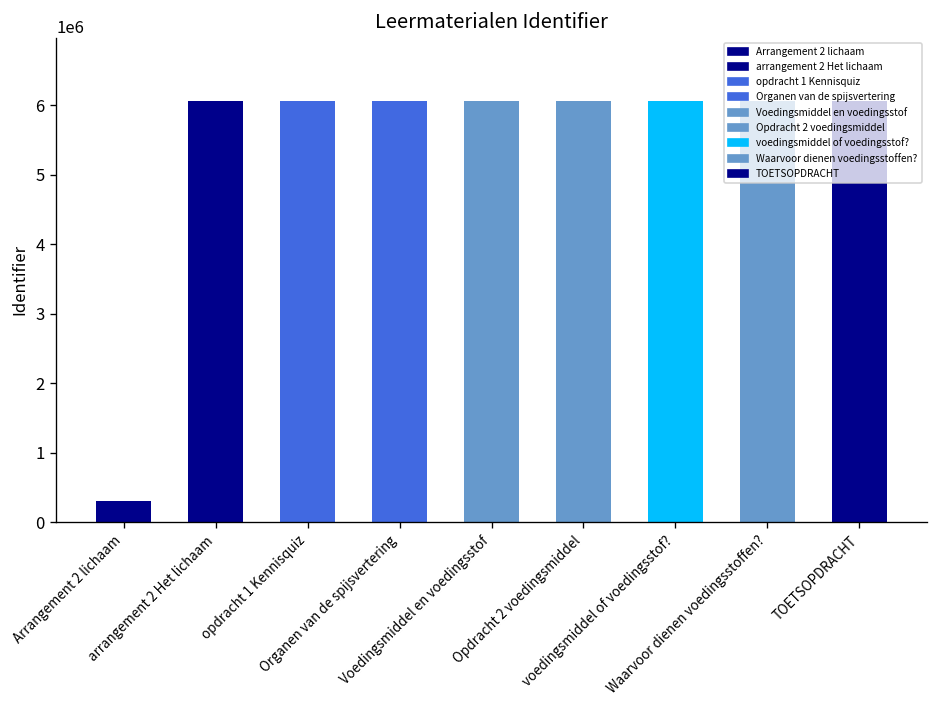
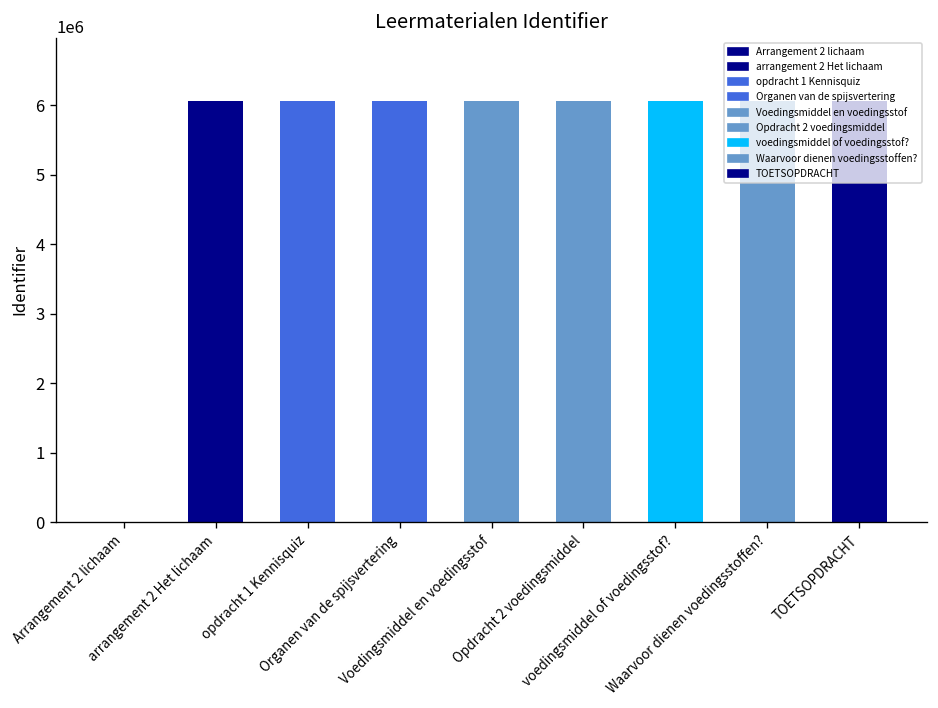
Arrangement 2 lichaam: 300000 -> 0
